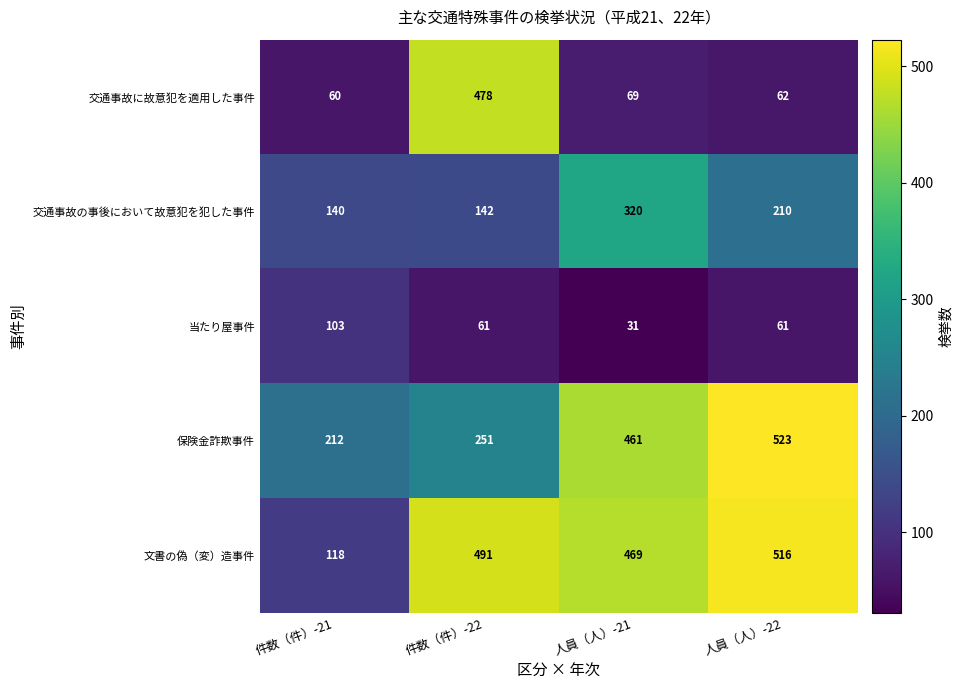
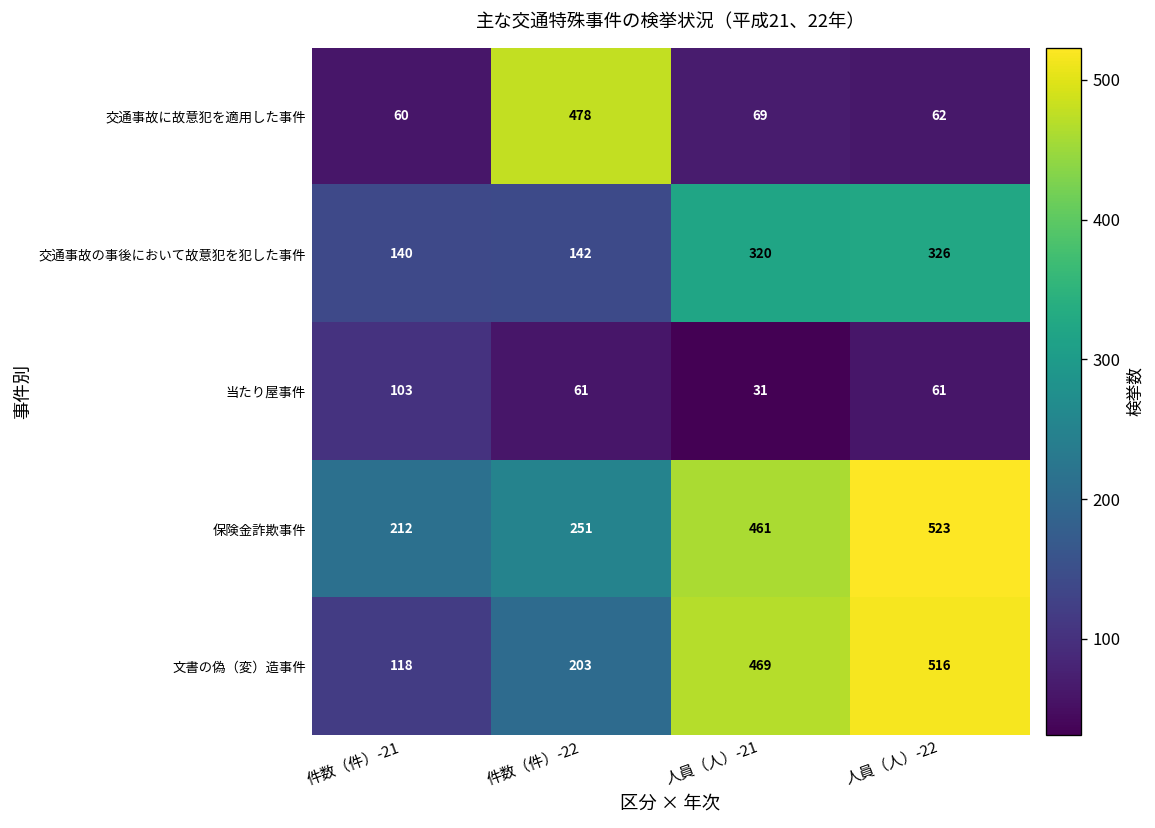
交通事故の事後において故意犯を犯した事件, 人員（人）-22: 210 -> 326
文書の偽（変）造事件, 件数（件）-22: 491 -> 203
